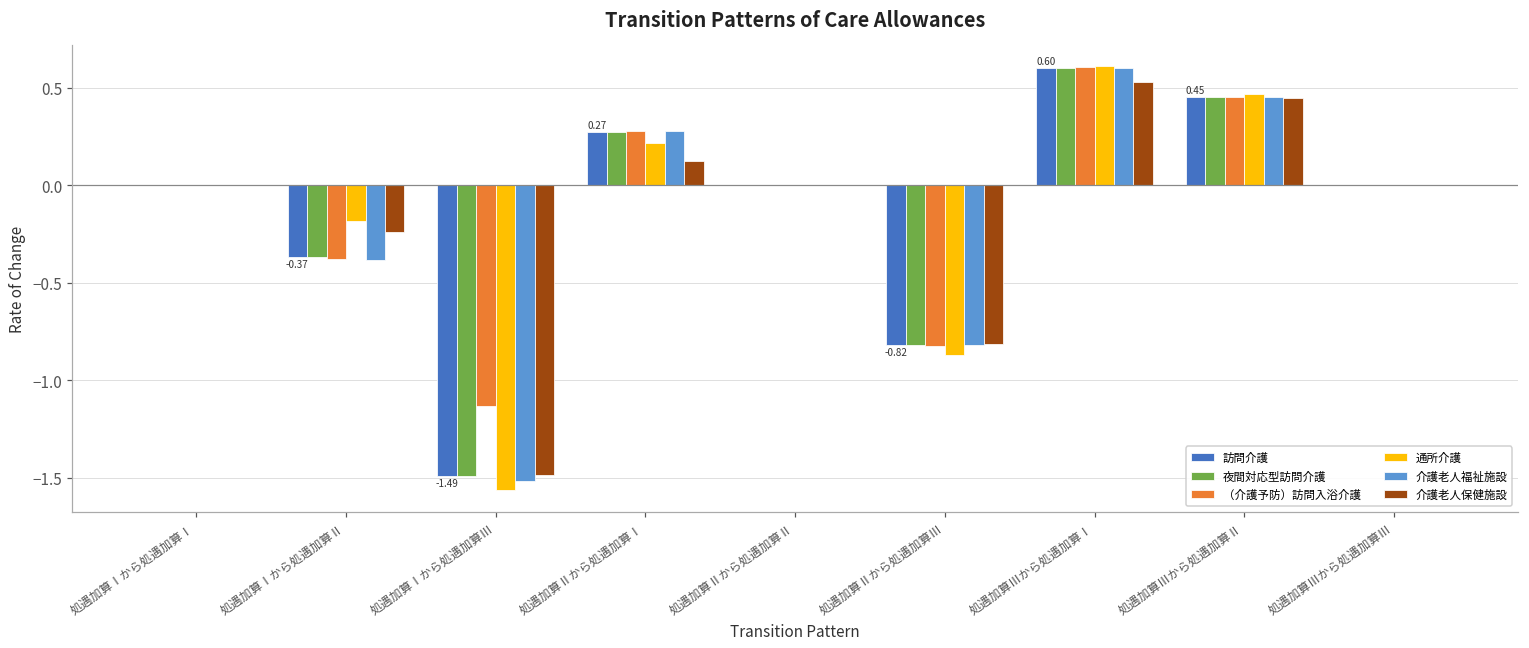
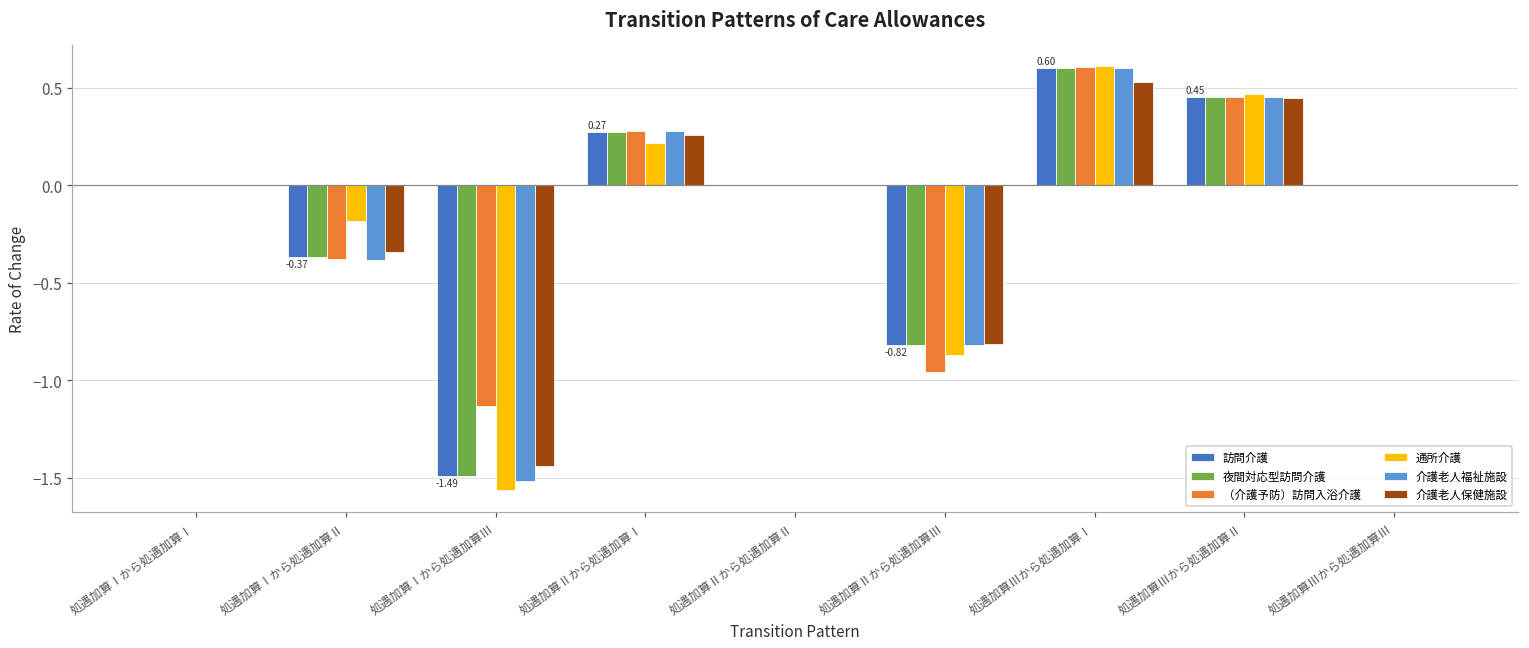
介護老人保健施設, 処遇加算Ⅰから処遇加算Ⅱ: -0.24 -> -0.35
介護老人保健施設, 処遇加算Ⅰから処遇加算Ⅲ: -1.48 -> -1.44
介護老人保健施設, 処遇加算Ⅱから処遇加算Ⅰ: 0.12 -> 0.26
（介護予防）訪問入浴介護, 処遇加算Ⅱから処遇加算Ⅲ: -0.83 -> -0.96
